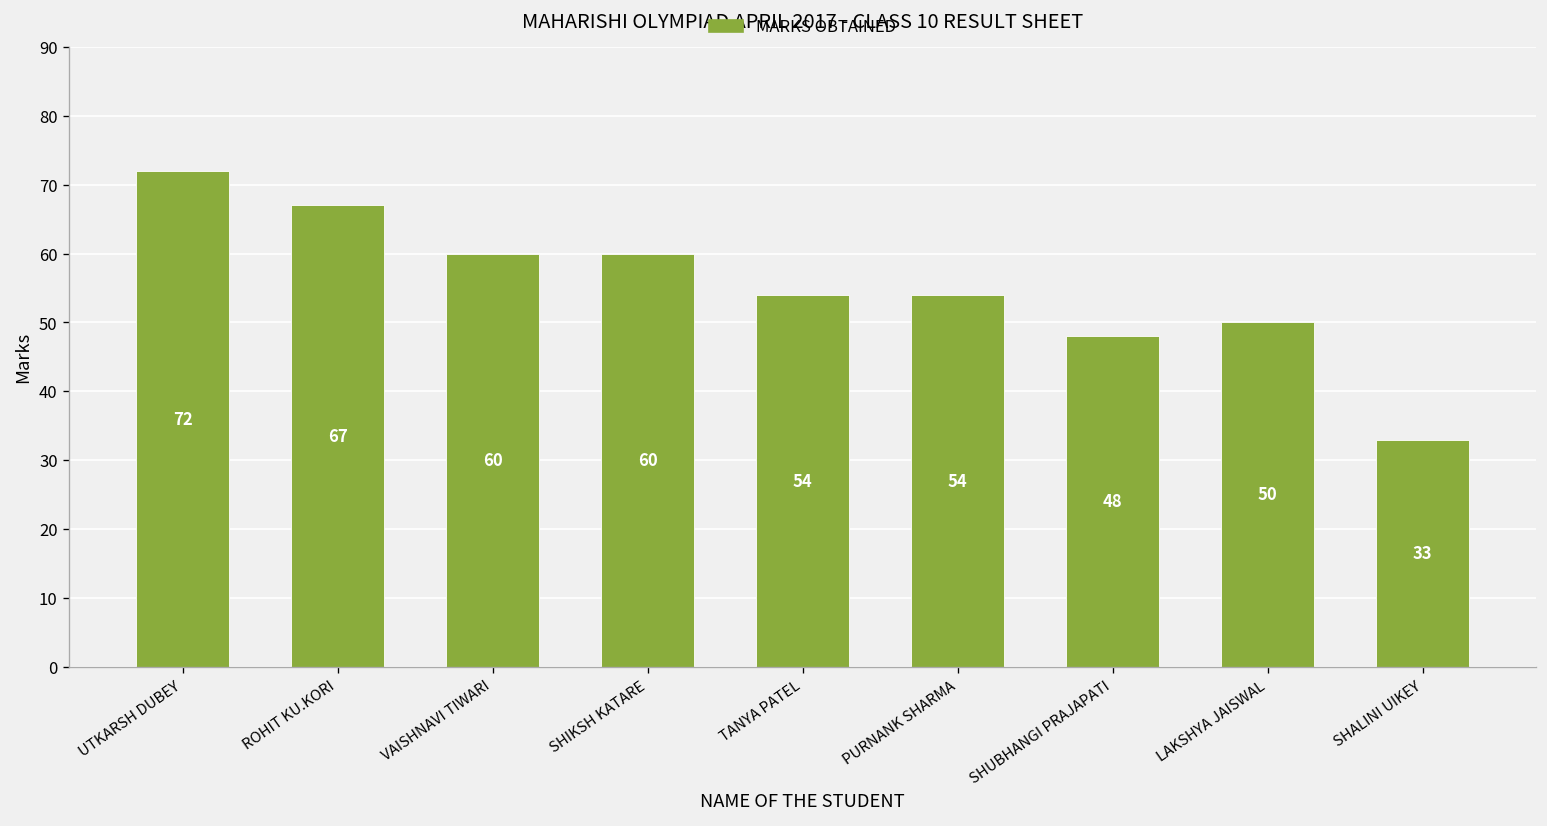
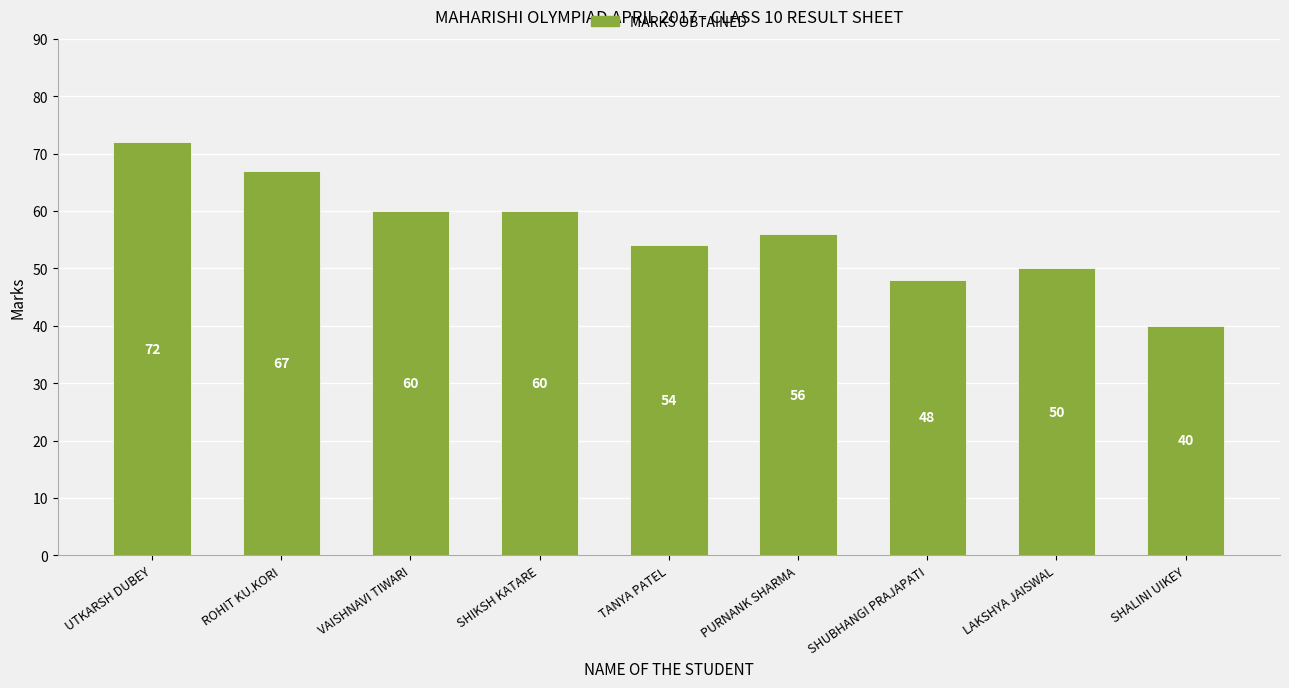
PURNANK SHARMA: 54 -> 56
SHALINI UIKEY: 33 -> 40
